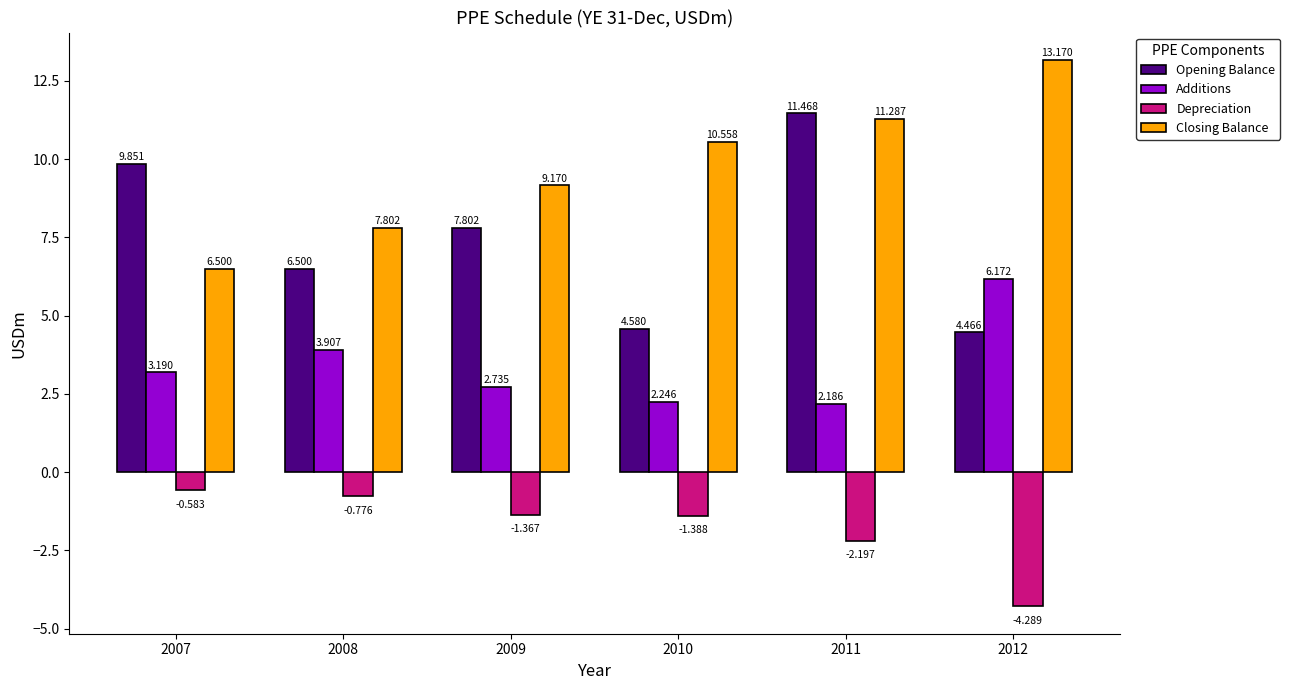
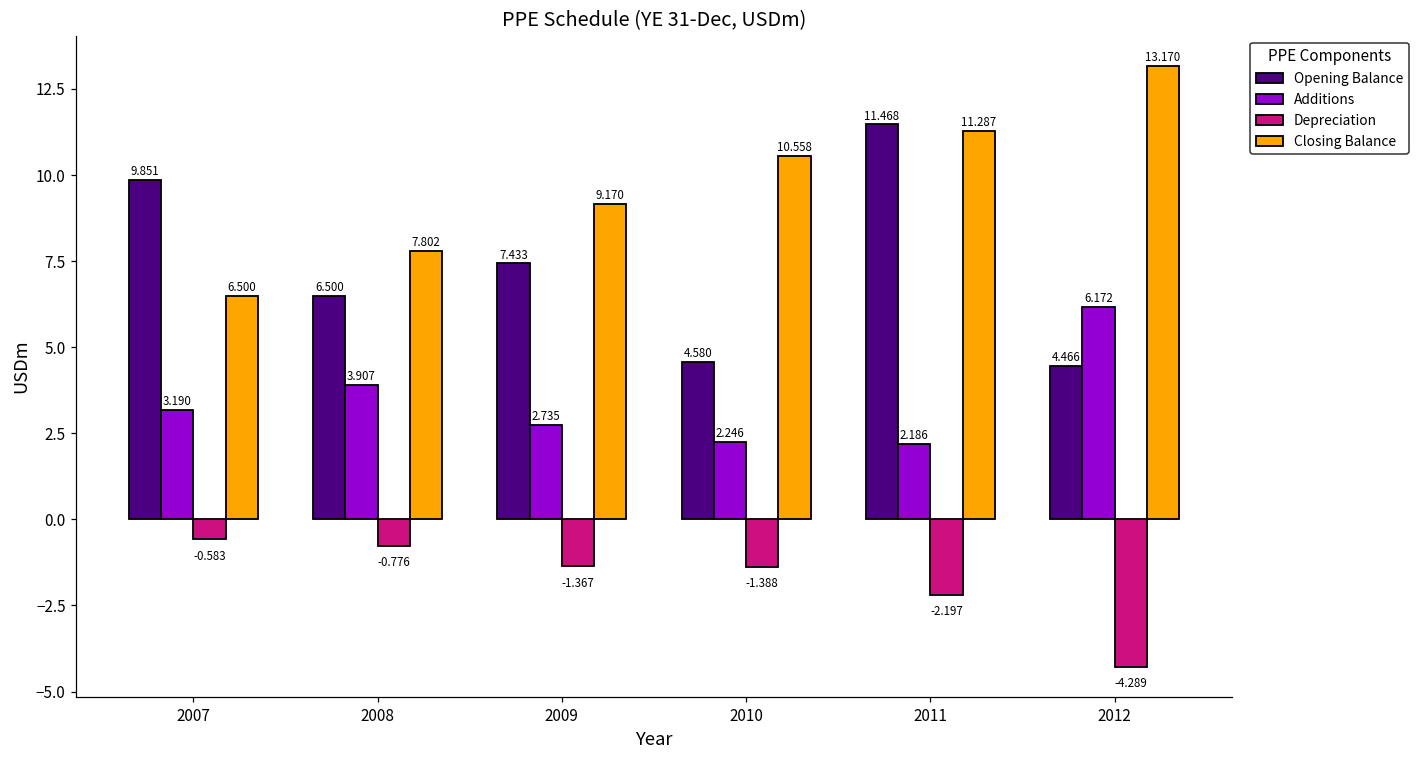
Opening Balance, 2009: 7.802 -> 7.433
